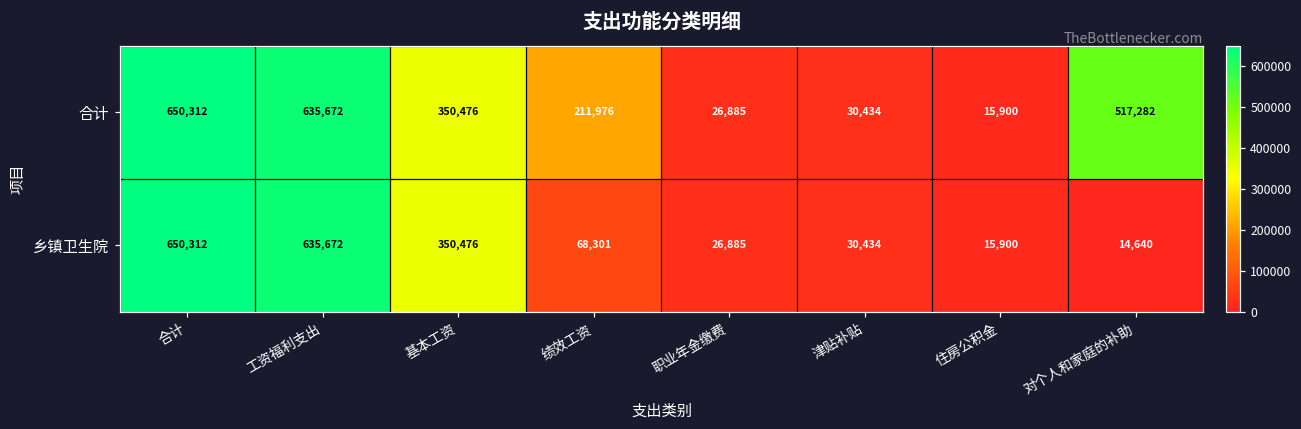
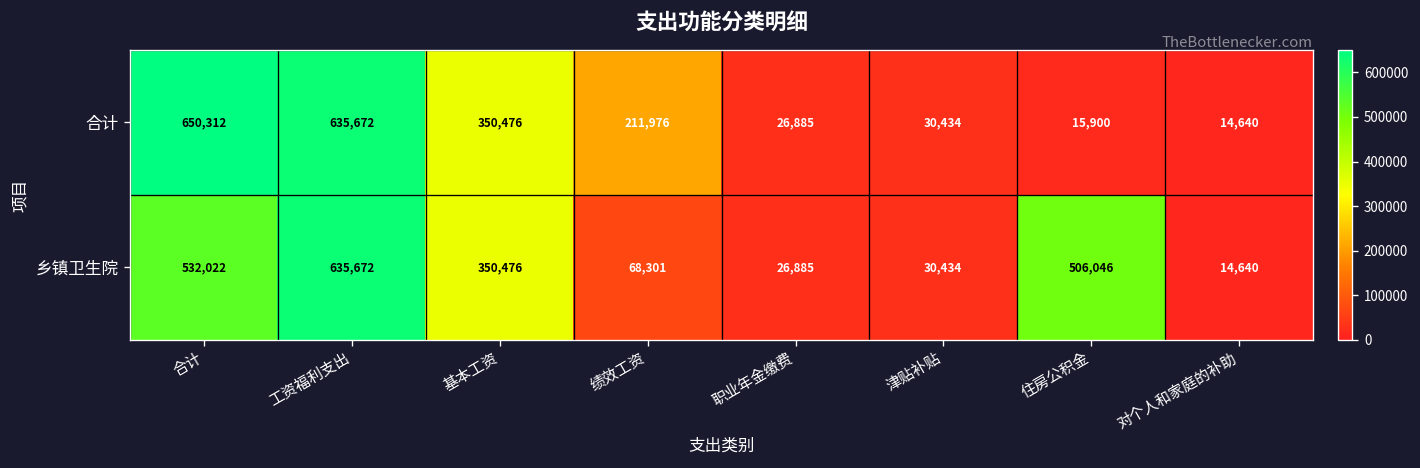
合计, 对个人和家庭的补助: 517,282 -> 14,640
乡镇卫生院, 合计: 650,312 -> 532,022
乡镇卫生院, 住房公积金: 15,900 -> 506,046
